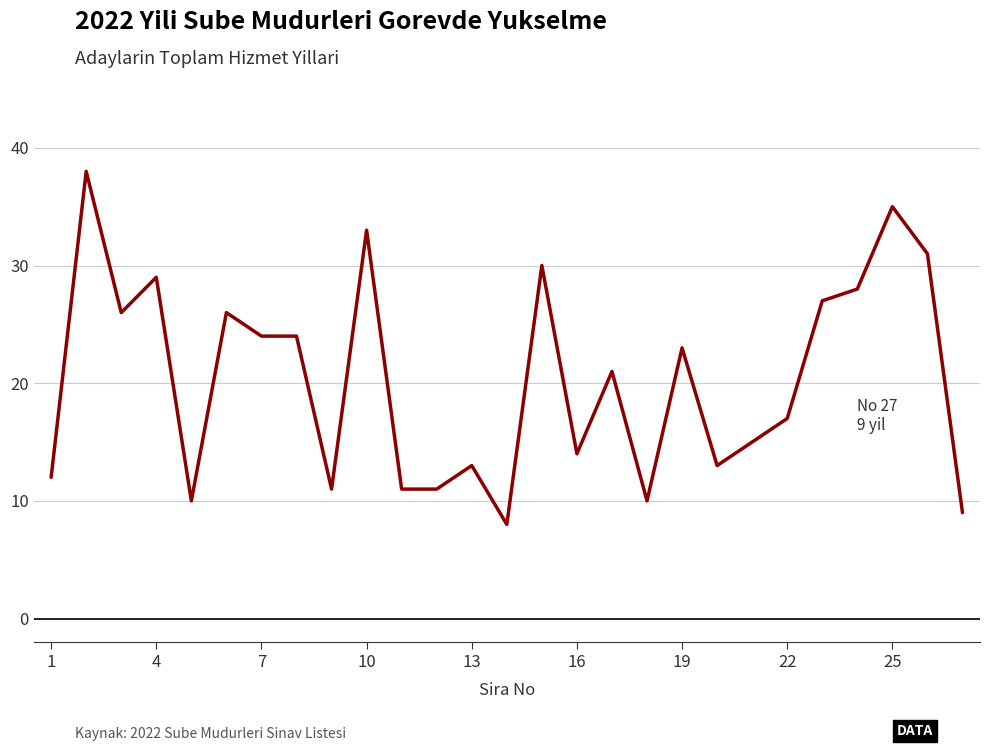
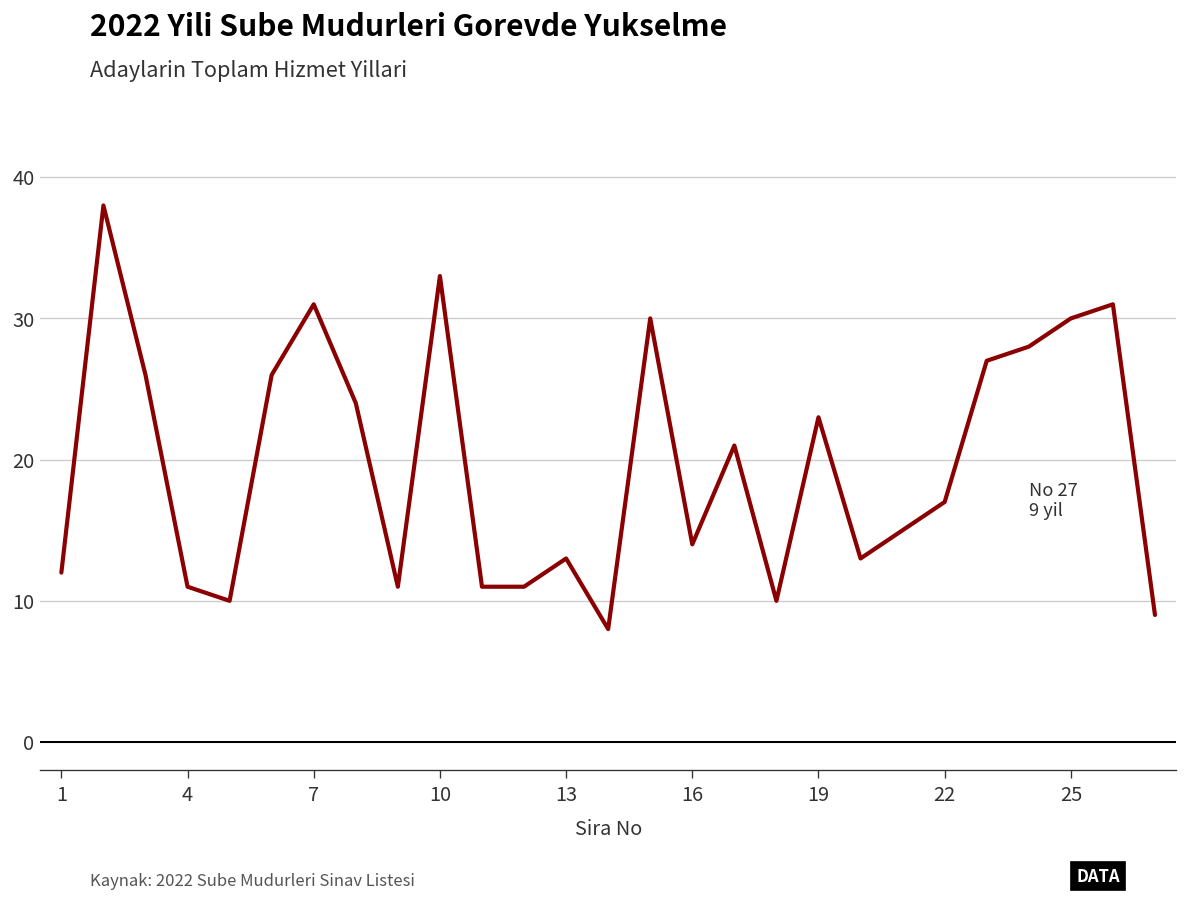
4: 29 -> 11
7: 24 -> 31
25: 35 -> 30
